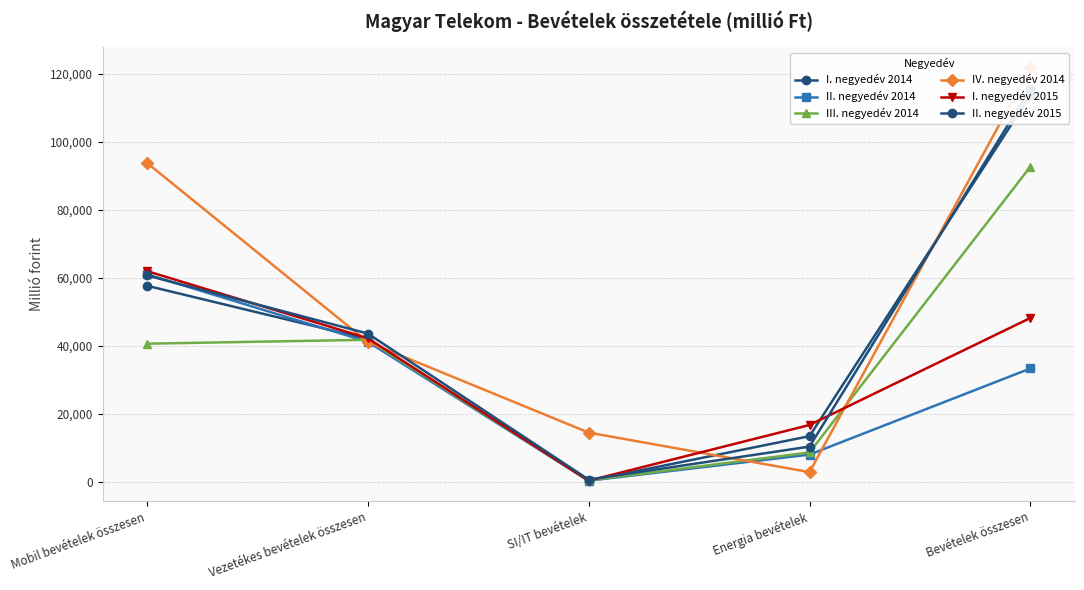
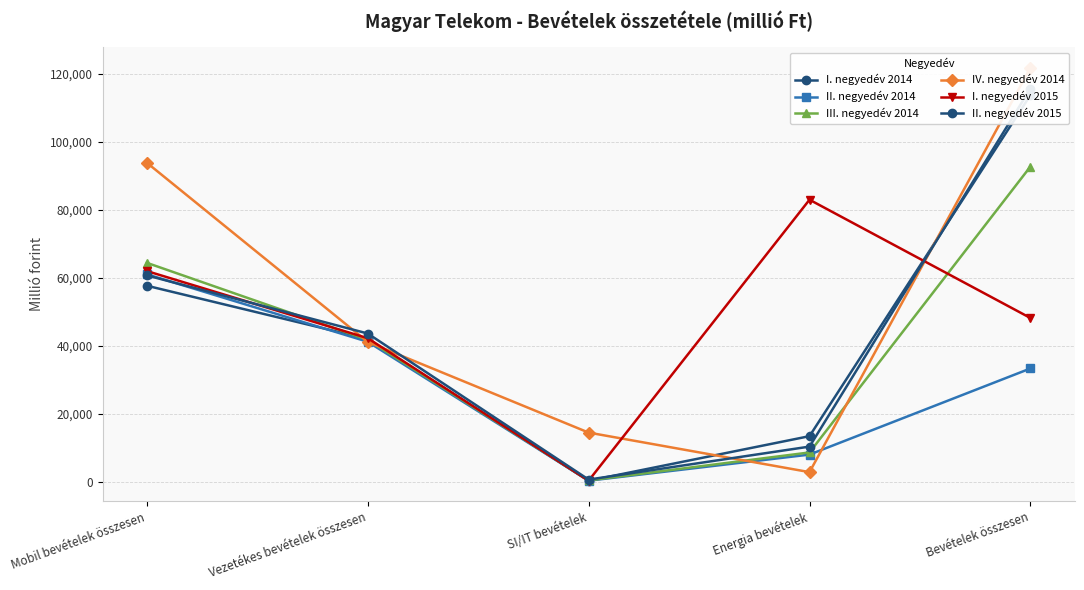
III. negyedév 2014, Mobil bevételek összesen: 41,000 -> 64,000
I. negyedév 2015, Energia bevételek: 17,000 -> 83,000
